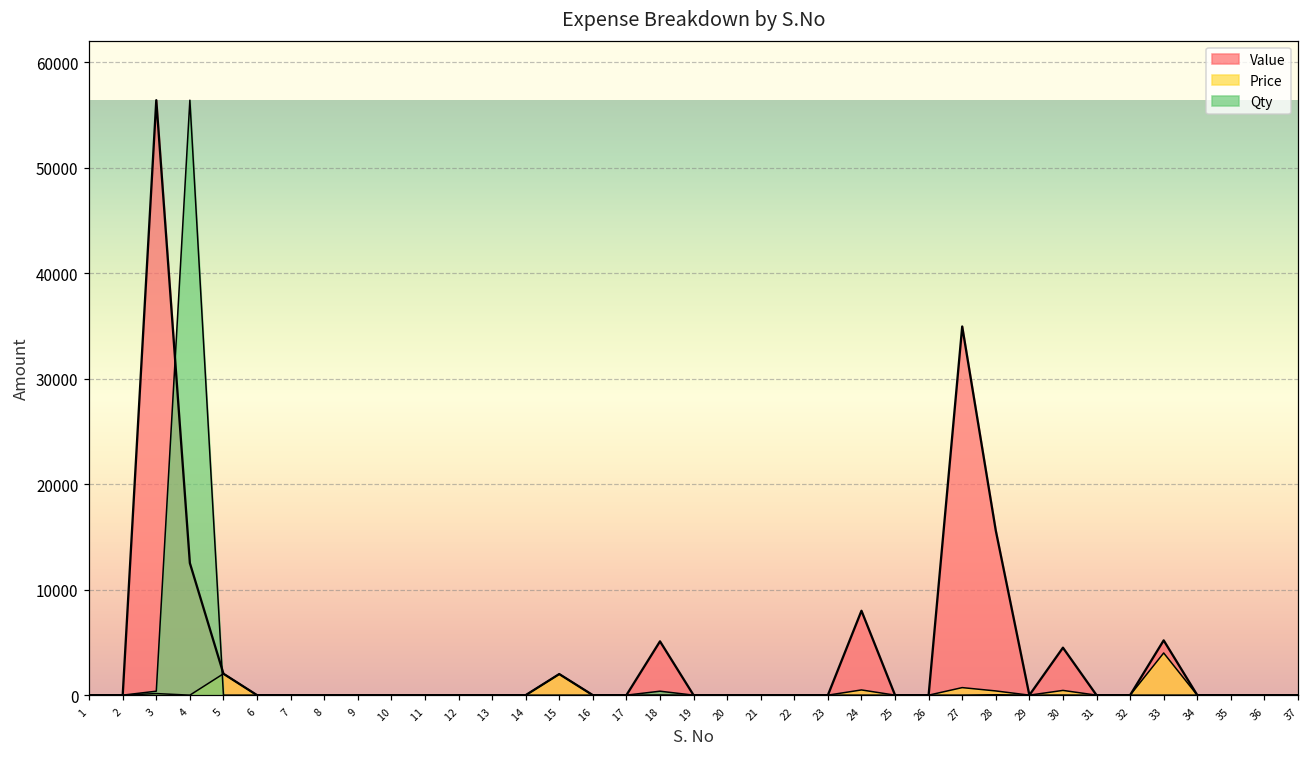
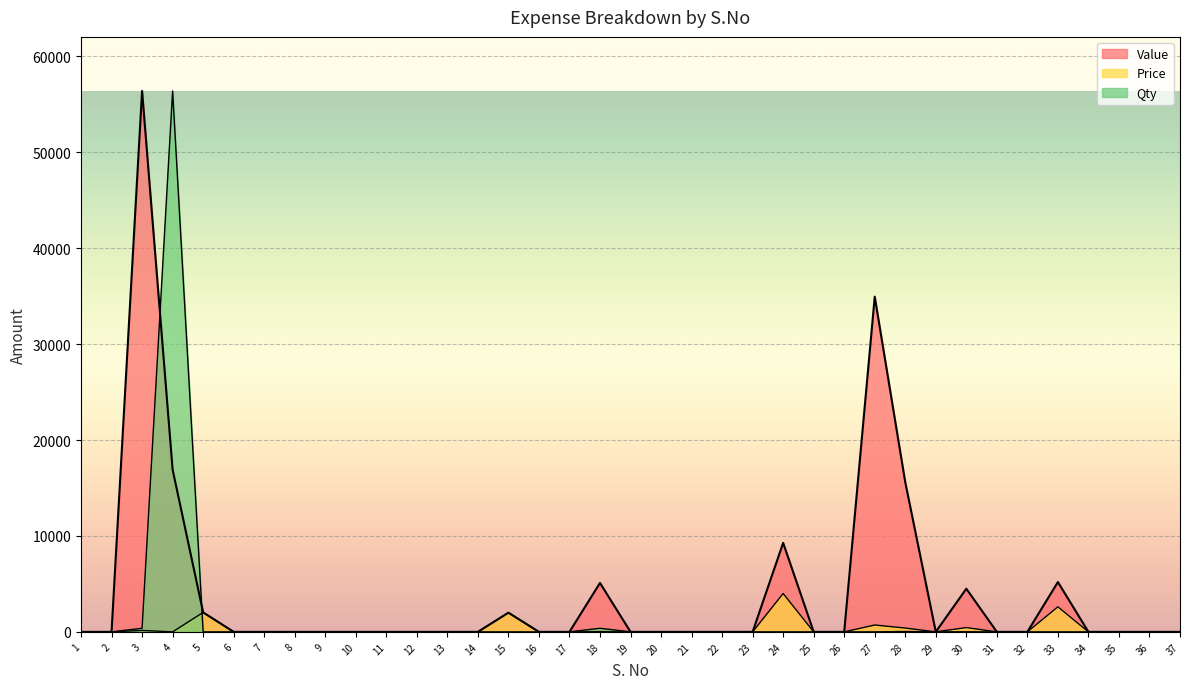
Value, 4: 13000 -> 17000
Value, 24: 8000 -> 9000
Price, 24: 0 -> 4000
Price, 33: 4000 -> 3000
